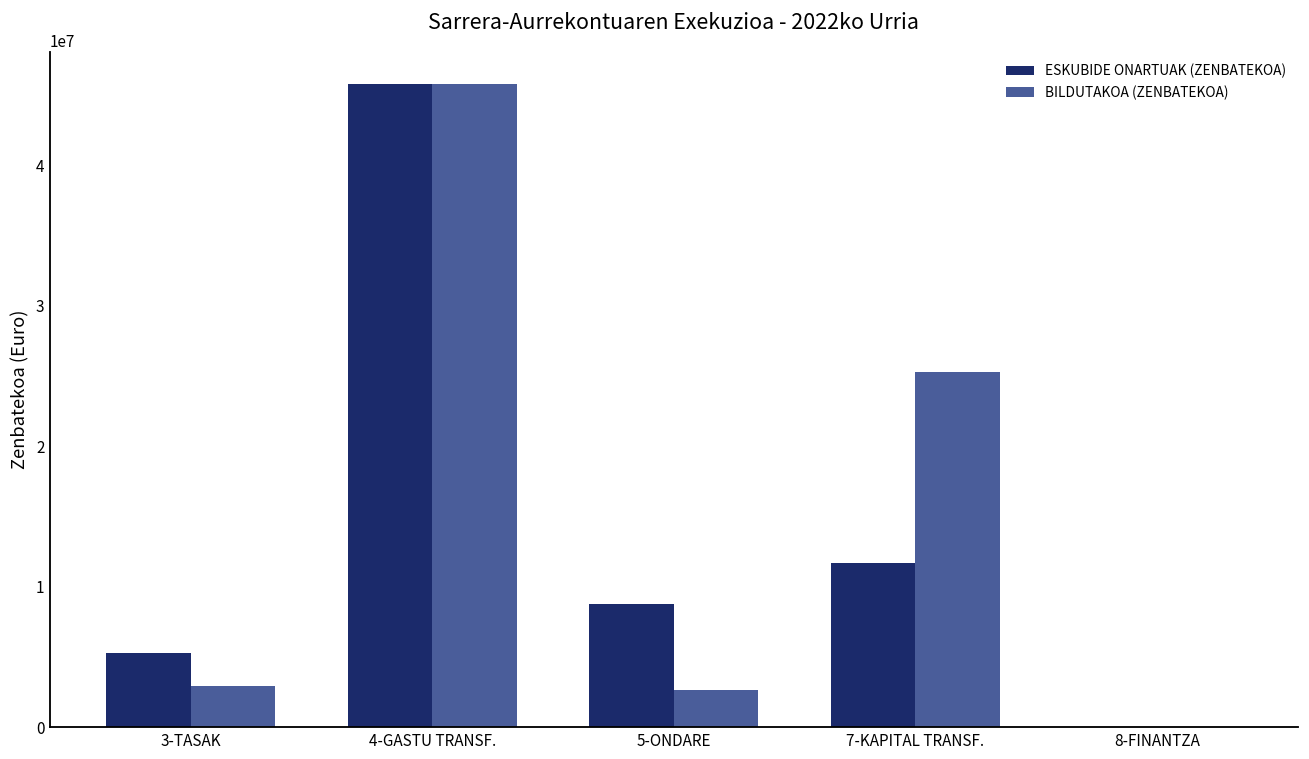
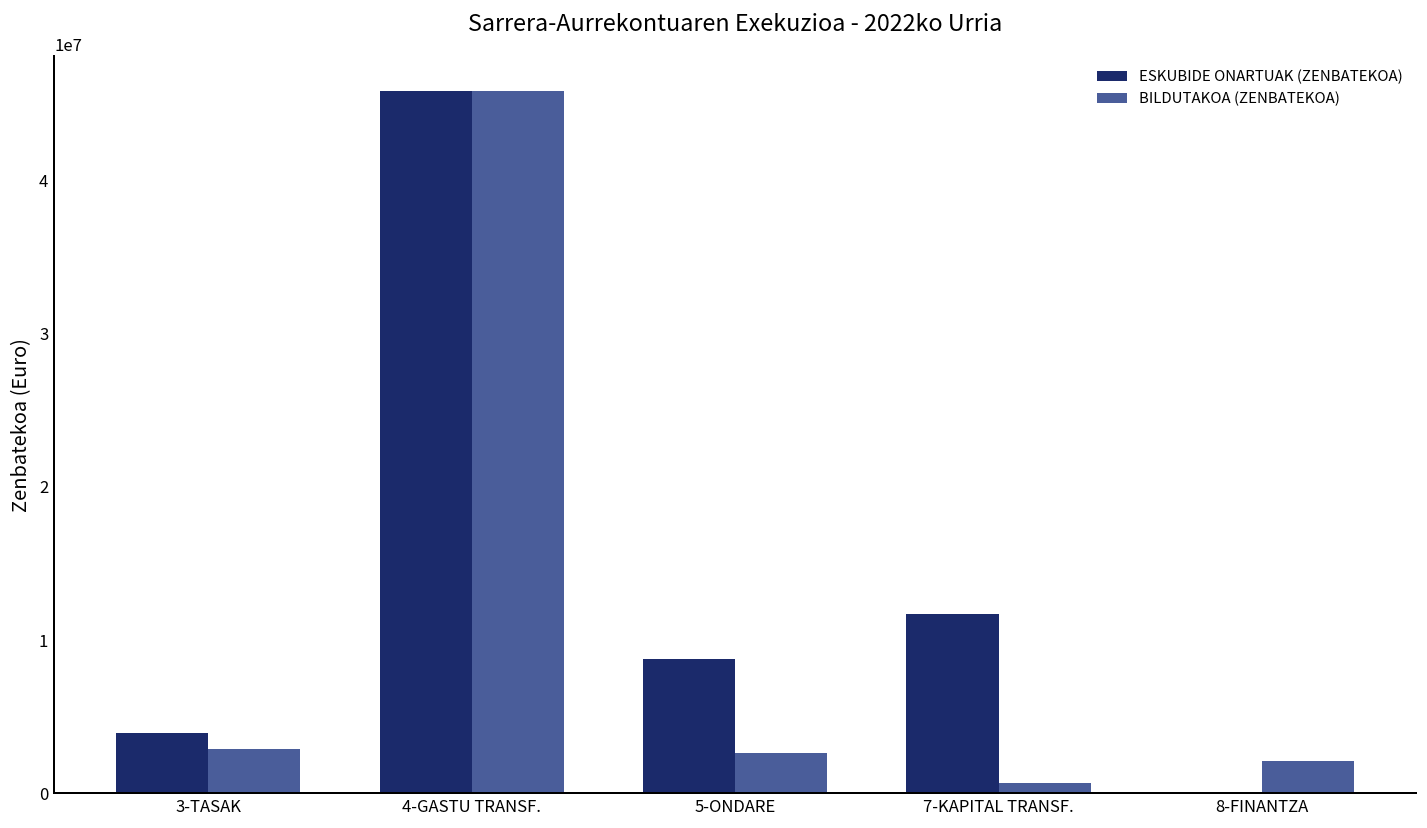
ESKUBIDE ONARTUAK (ZENBATEKOA), 3-TASAK: 5300000 -> 3900000
BILDUTAKOA (ZENBATEKOA), 7-KAPITAL TRANSF.: 25300000 -> 700000
BILDUTAKOA (ZENBATEKOA), 8-FINANTZA: 0 -> 2100000
